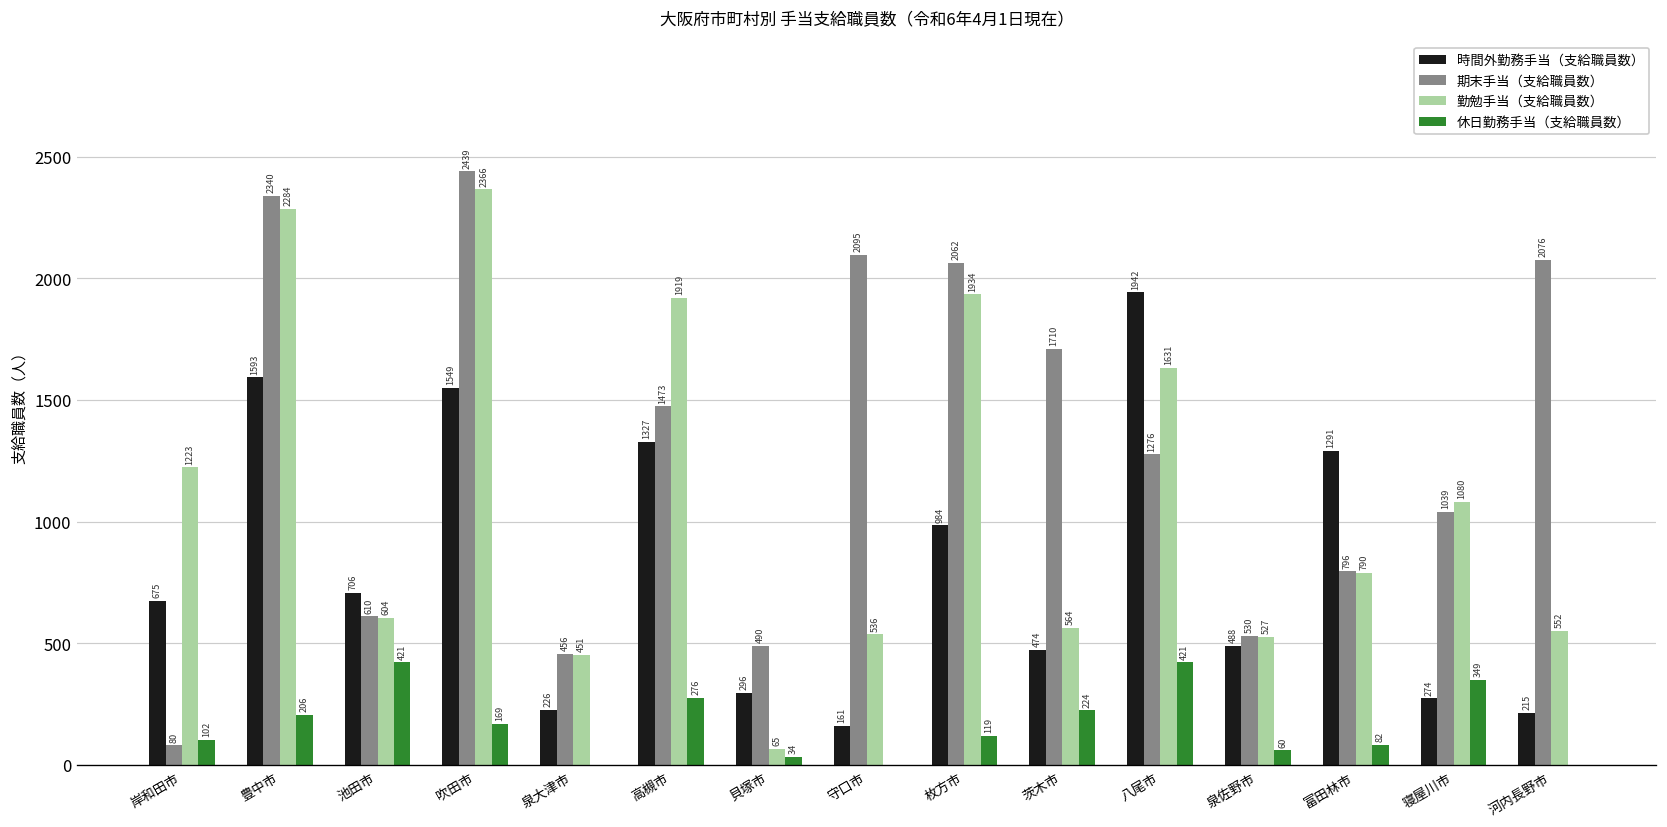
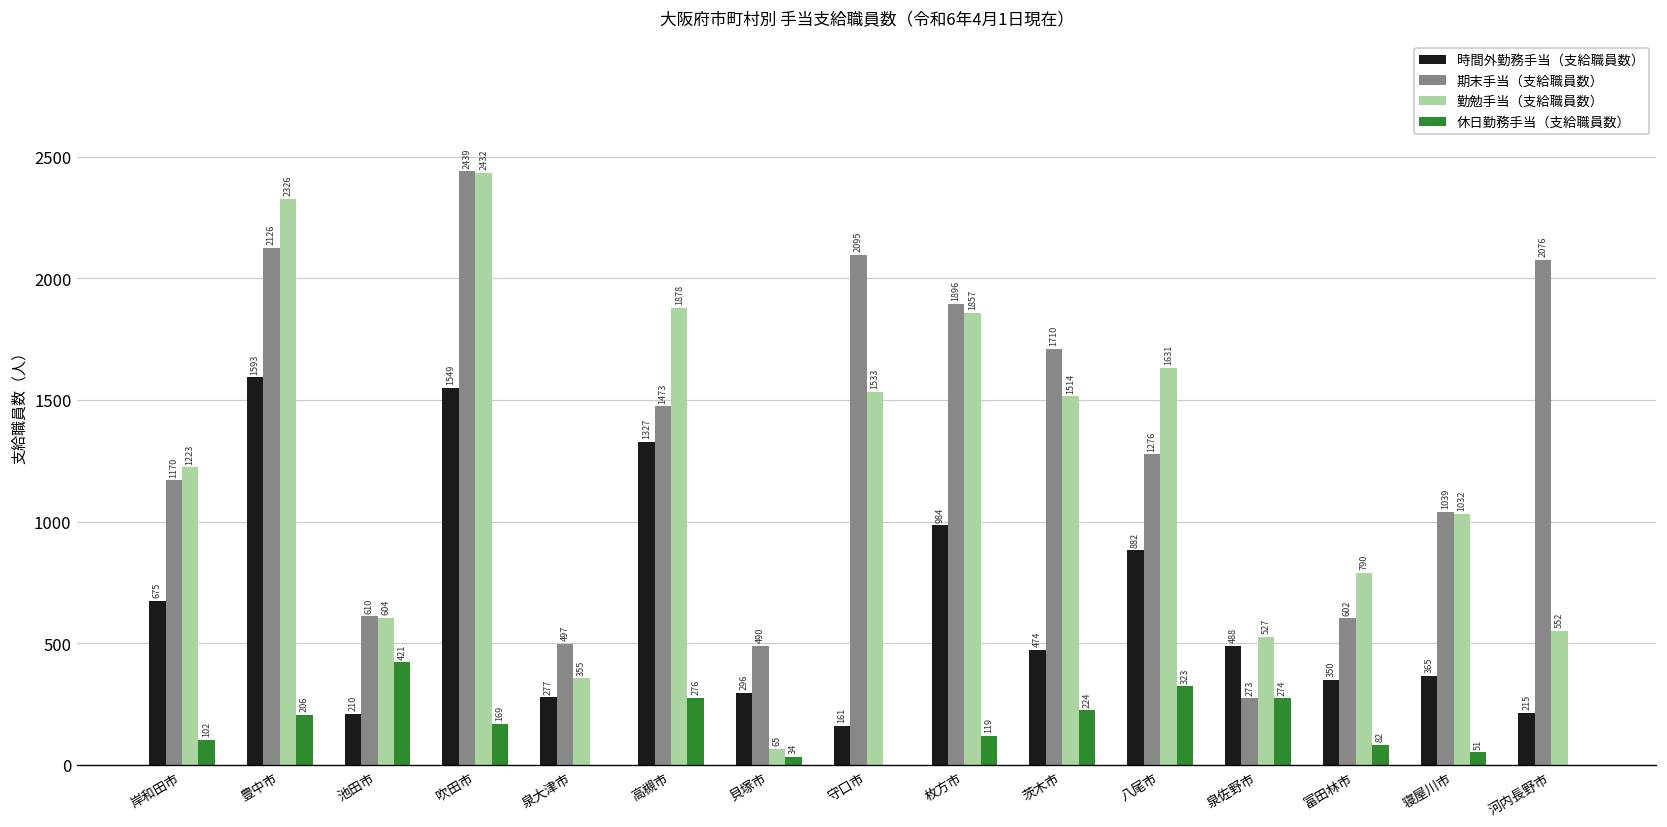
期末手当（支給職員数）, 岸和田市: 80 -> 1170
期末手当（支給職員数）, 豊中市: 2340 -> 2126
勤勉手当（支給職員数）, 豊中市: 2284 -> 2326
時間外勤務手当（支給職員数）, 池田市: 706 -> 210
勤勉手当（支給職員数）, 吹田市: 2366 -> 2432
時間外勤務手当（支給職員数）, 泉大津市: 226 -> 277
期末手当（支給職員数）, 泉大津市: 456 -> 497
勤勉手当（支給職員数）, 泉大津市: 451 -> 355
勤勉手当（支給職員数）, 高槻市: 1919 -> 1878
勤勉手当（支給職員数）, 守口市: 536 -> 1533
期末手当（支給職員数）, 枚方市: 2062 -> 1896
勤勉手当（支給職員数）, 枚方市: 1934 -> 1857
勤勉手当（支給職員数）, 茨木市: 564 -> 1514
時間外勤務手当（支給職員数）, 八尾市: 1942 -> 882
休日勤務手当（支給職員数）, 八尾市: 421 -> 323
期末手当（支給職員数）, 泉佐野市: 530 -> 273
休日勤務手当（支給職員数）, 泉佐野市: 60 -> 274
時間外勤務手当（支給職員数）, 富田林市: 1291 -> 350
期末手当（支給職員数）, 富田林市: 796 -> 602
時間外勤務手当（支給職員数）, 寝屋川市: 274 -> 365
勤勉手当（支給職員数）, 寝屋川市: 1080 -> 1032
休日勤務手当（支給職員数）, 寝屋川市: 349 -> 51
